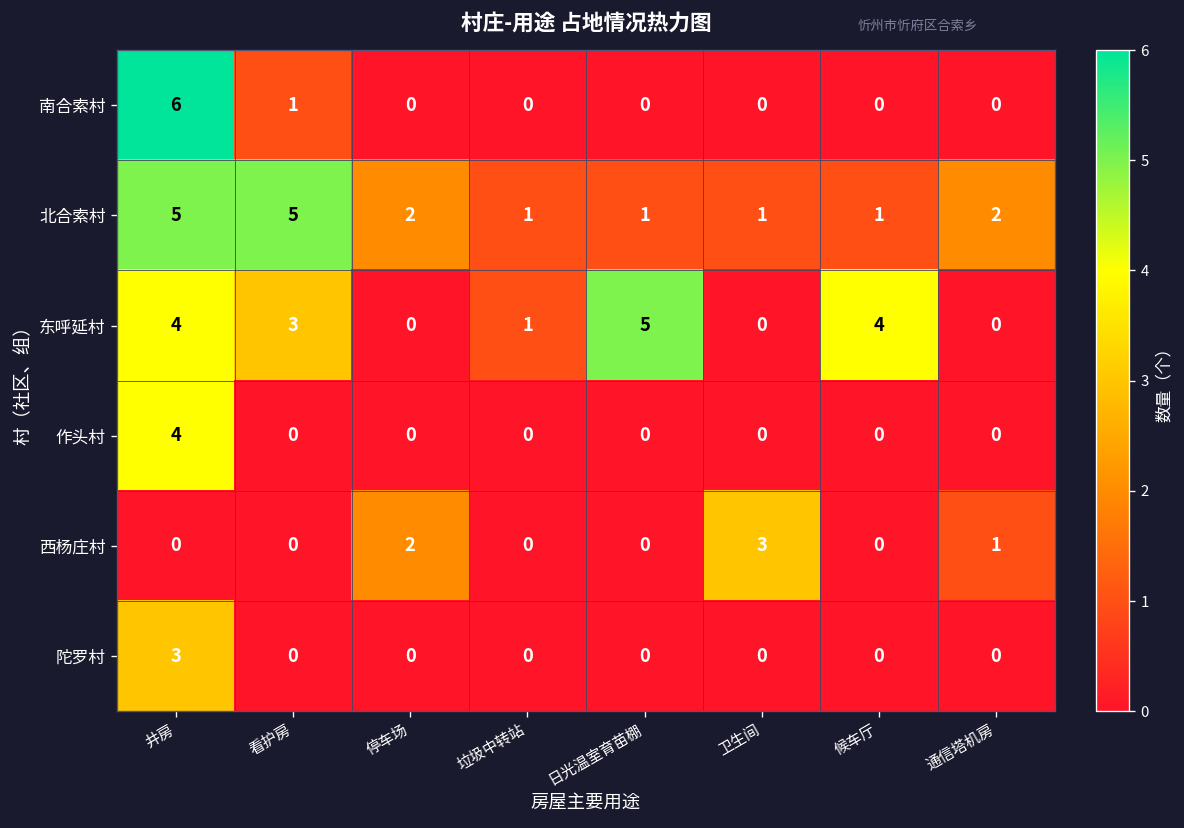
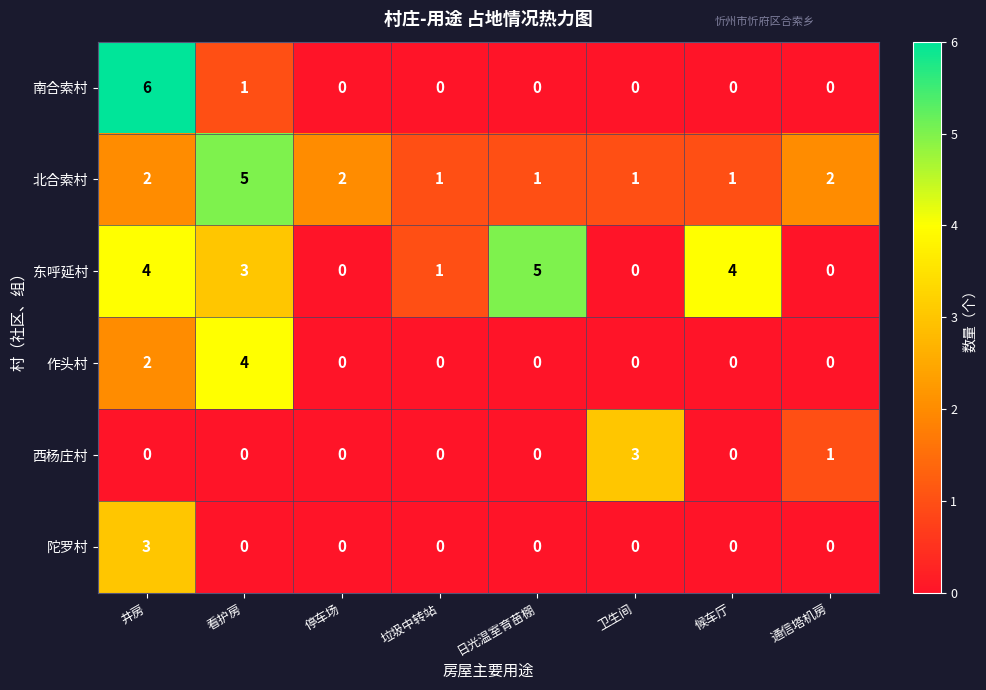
北合索村, 井房: 5 -> 2
作头村, 井房: 4 -> 2
作头村, 看护房: 0 -> 4
西杨庄村, 停车场: 2 -> 0
